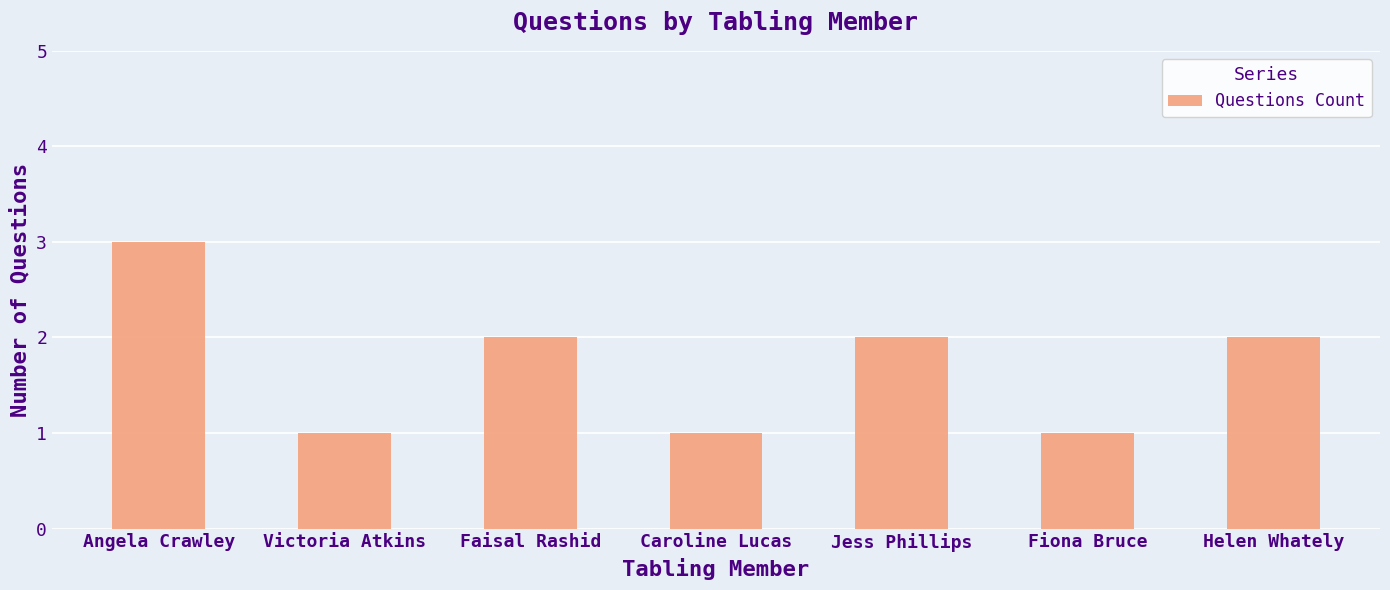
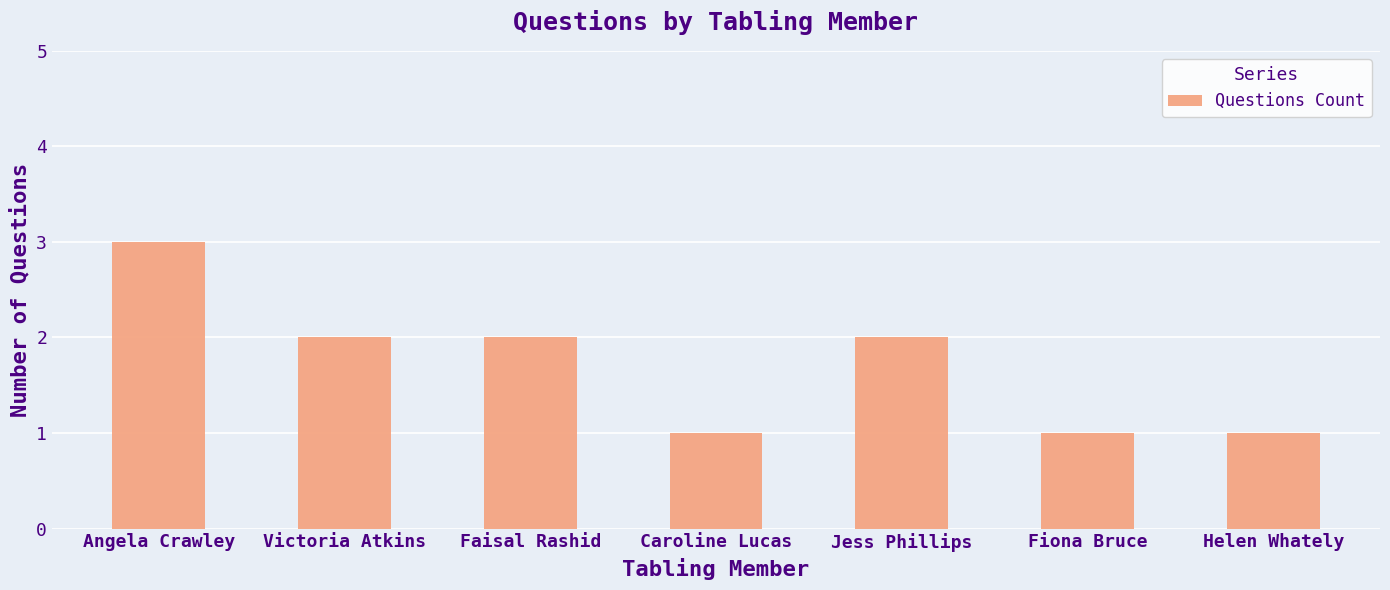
Victoria Atkins: 1 -> 2
Helen Whately: 2 -> 1
